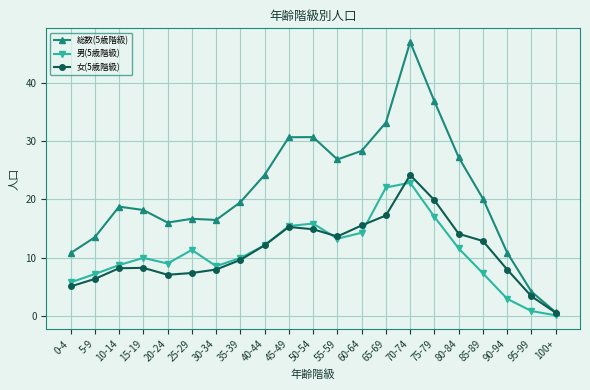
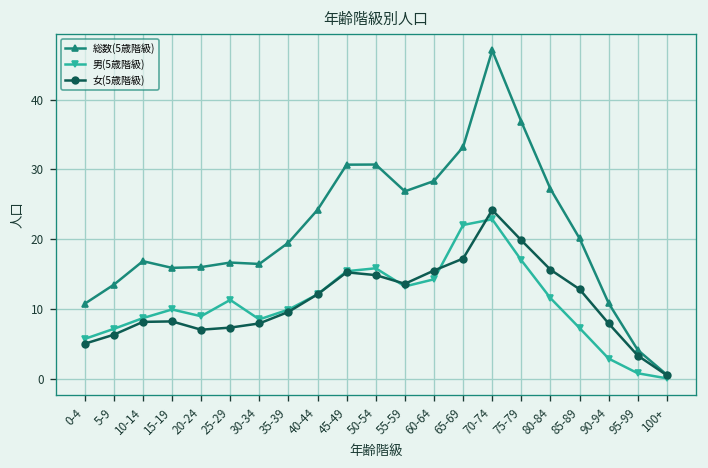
総数(5歳階級), 10-14: 19 -> 17
総数(5歳階級), 15-19: 18 -> 16
女(5歳階級), 80-84: 14 -> 16
